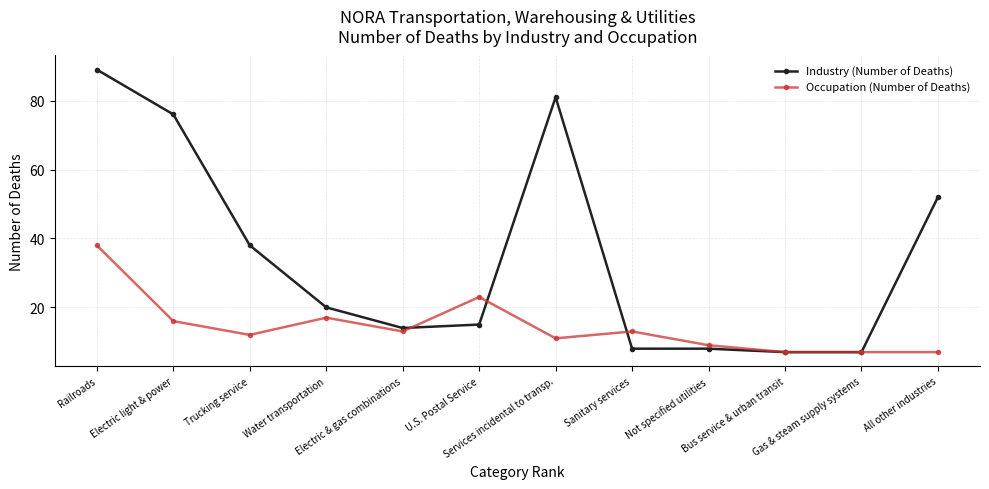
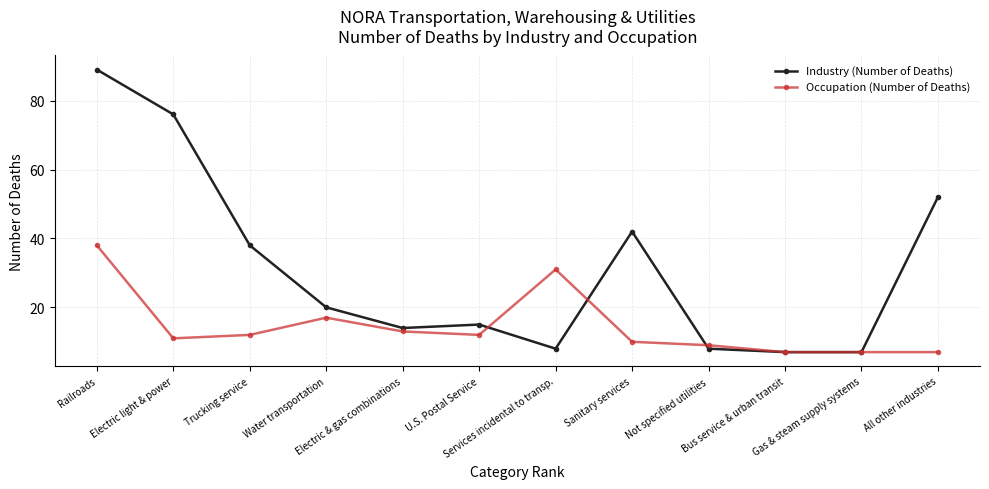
Occupation (Number of Deaths), Electric light & power: 16 -> 11
Occupation (Number of Deaths), U.S. Postal Service: 23 -> 12
Industry (Number of Deaths), Services incidental to transp.: 81 -> 8
Occupation (Number of Deaths), Services incidental to transp.: 11 -> 31
Industry (Number of Deaths), Sanitary services: 8 -> 42
Occupation (Number of Deaths), Sanitary services: 13 -> 10
